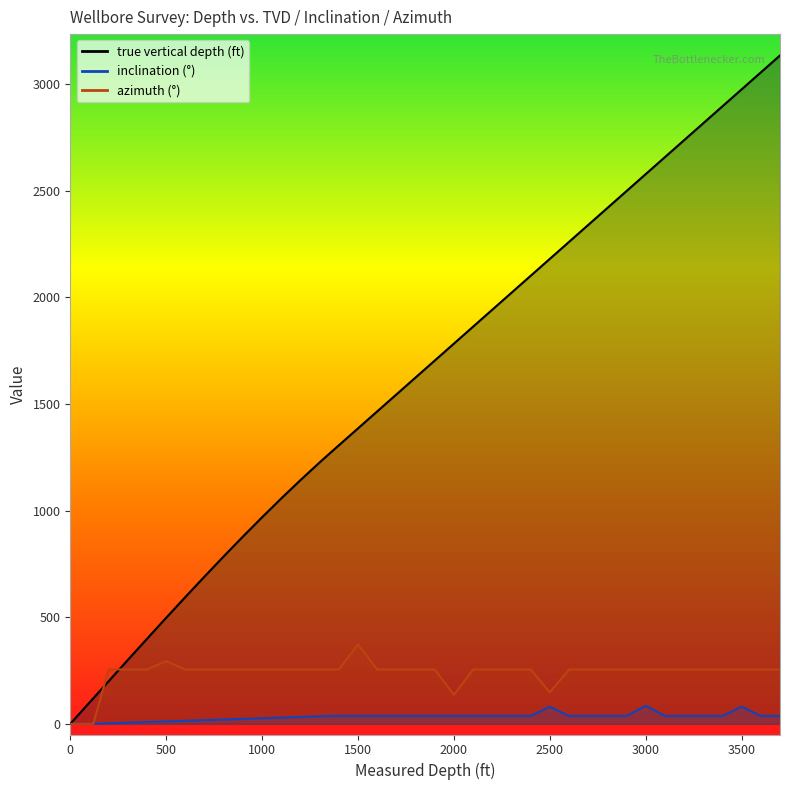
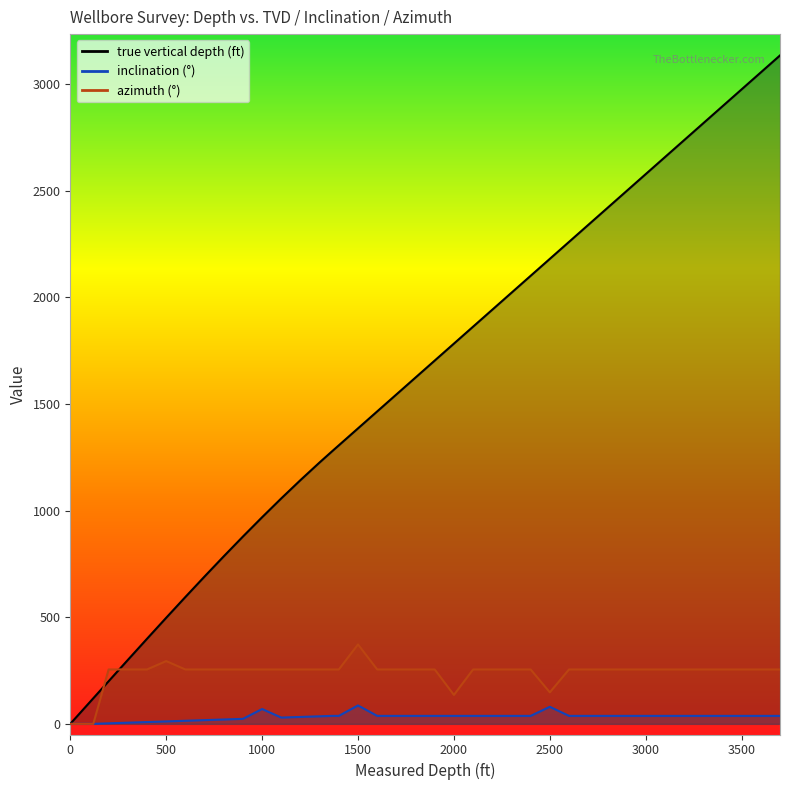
inclination (°), 1000: 30 -> 70
inclination (°), 1500: 40 -> 90
inclination (°), 3000: 80 -> 40
inclination (°), 3500: 80 -> 40
